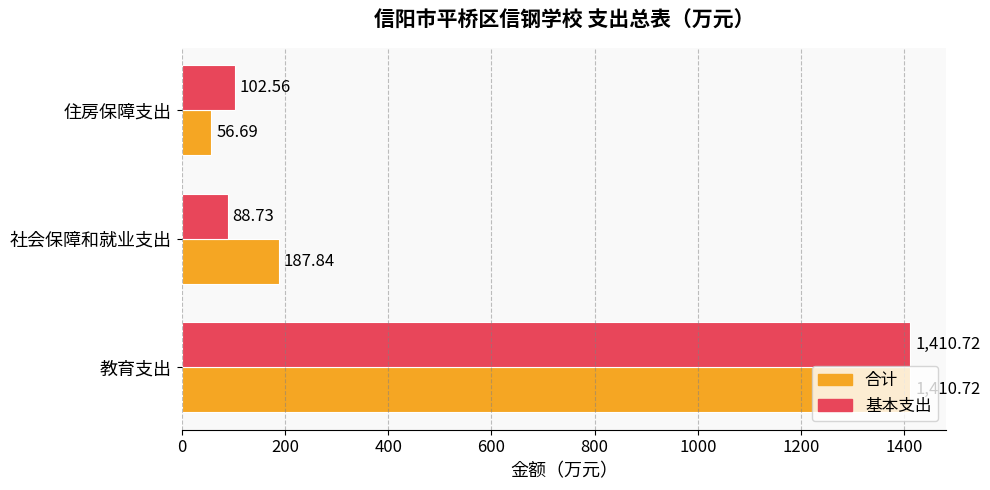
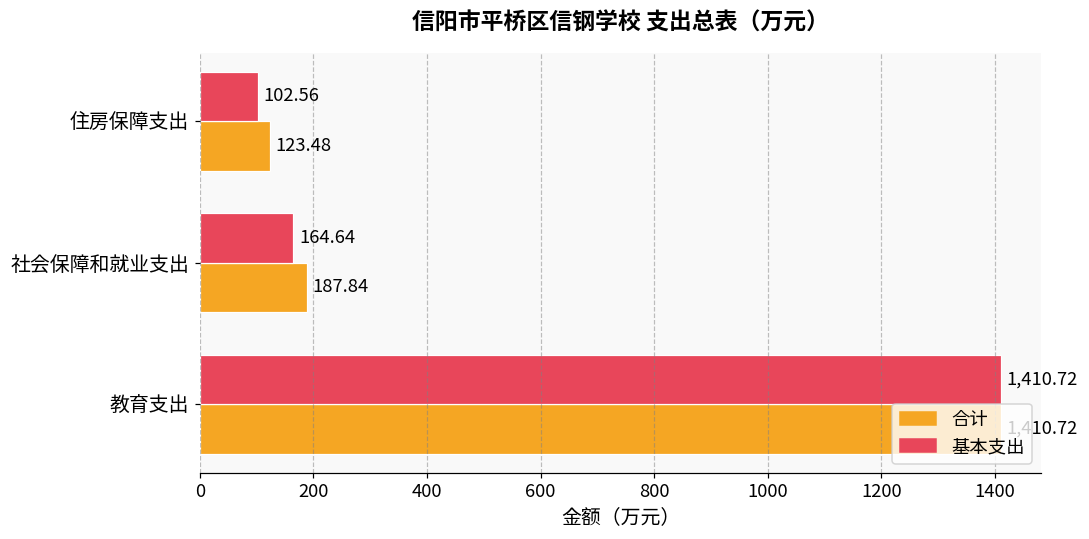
合计, 住房保障支出: 56.69 -> 123.48
基本支出, 社会保障和就业支出: 88.73 -> 164.64
